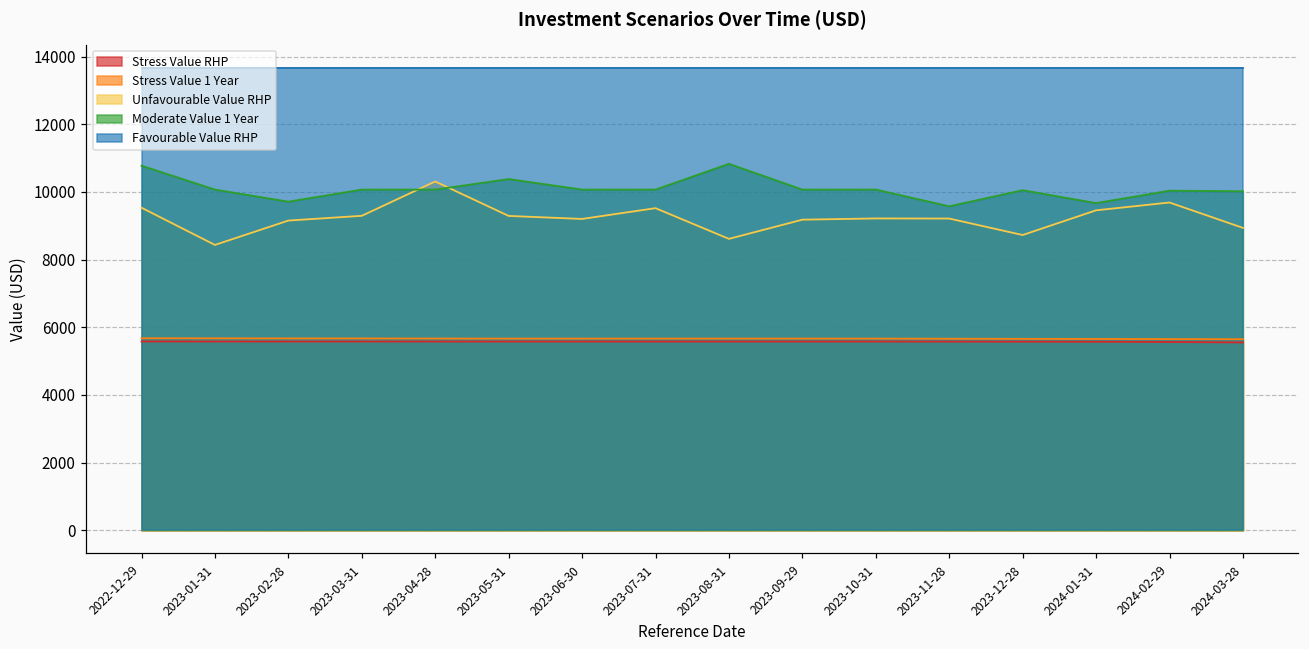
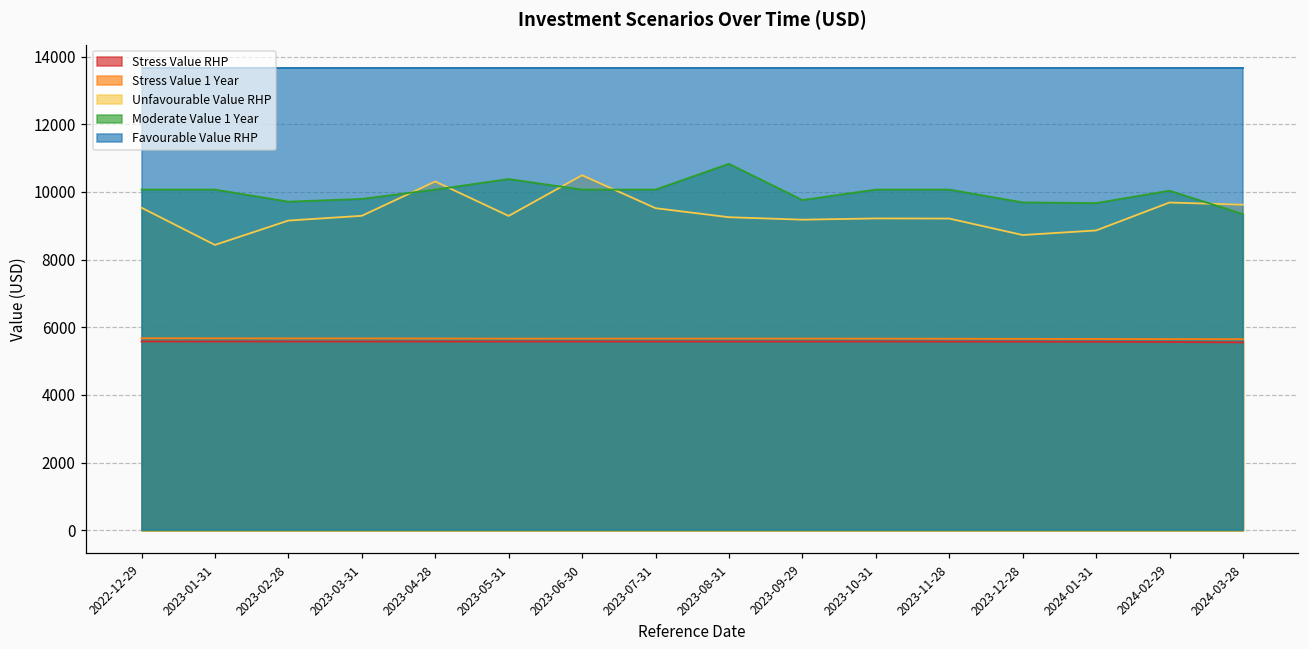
Moderate Value 1 Year, 2022-12-29: 10800 -> 10100
Moderate Value 1 Year, 2023-03-31: 10100 -> 9800
Unfavourable Value RHP, 2023-06-30: 9200 -> 10500
Unfavourable Value RHP, 2023-08-31: 8600 -> 9300
Moderate Value 1 Year, 2023-09-29: 10100 -> 9800
Moderate Value 1 Year, 2023-11-28: 9600 -> 10100
Moderate Value 1 Year, 2023-12-28: 10100 -> 9700
Unfavourable Value RHP, 2024-01-31: 9500 -> 8900
Unfavourable Value RHP, 2024-03-28: 8900 -> 9600
Moderate Value 1 Year, 2024-03-28: 10000 -> 9300
